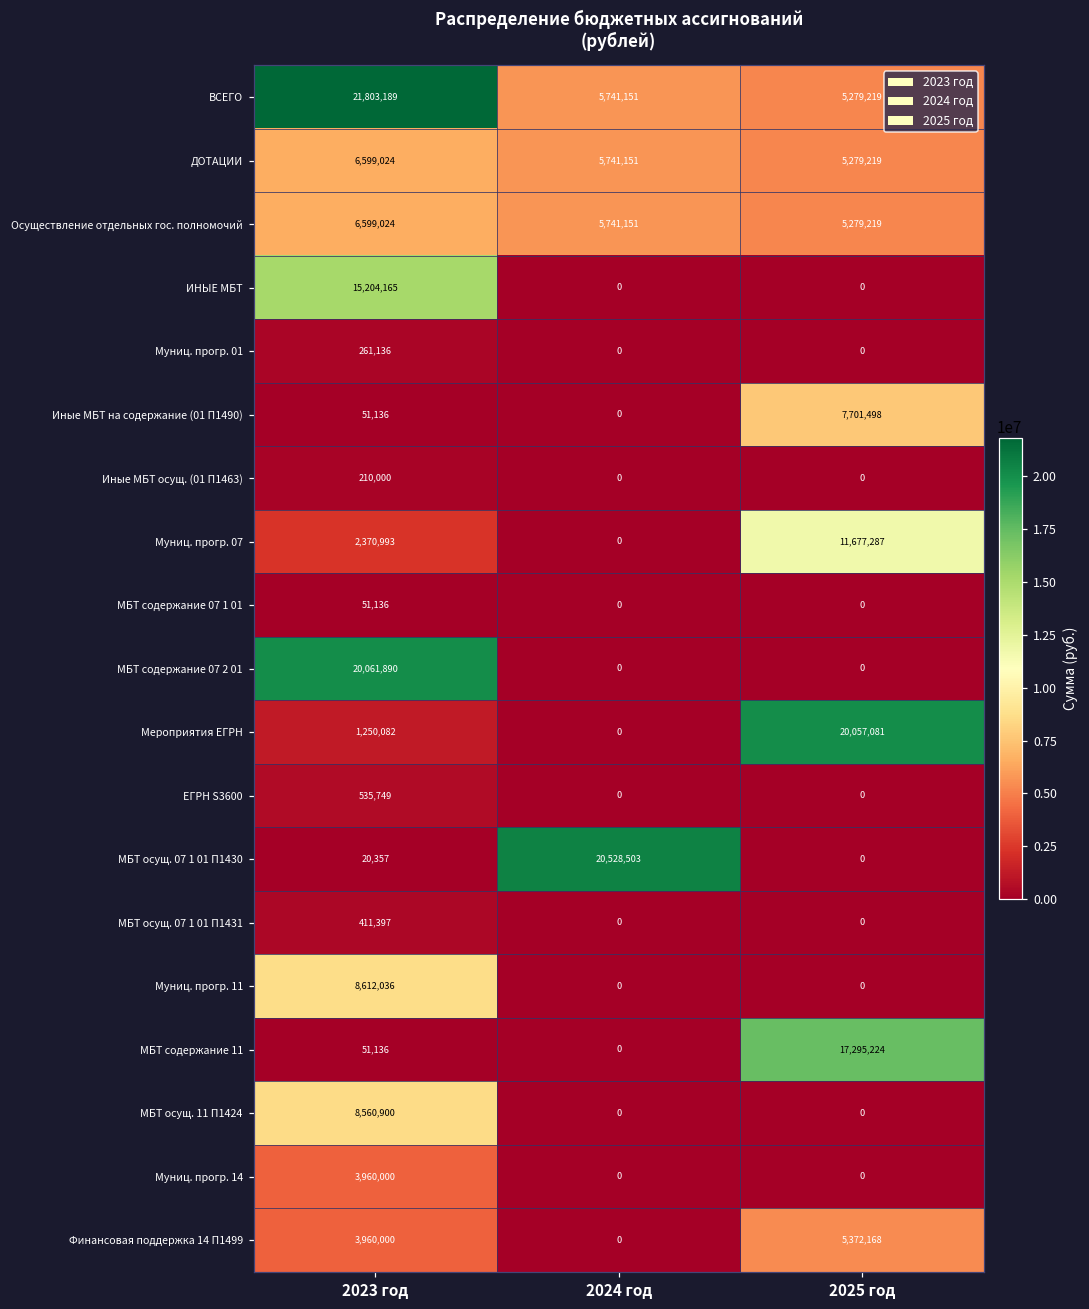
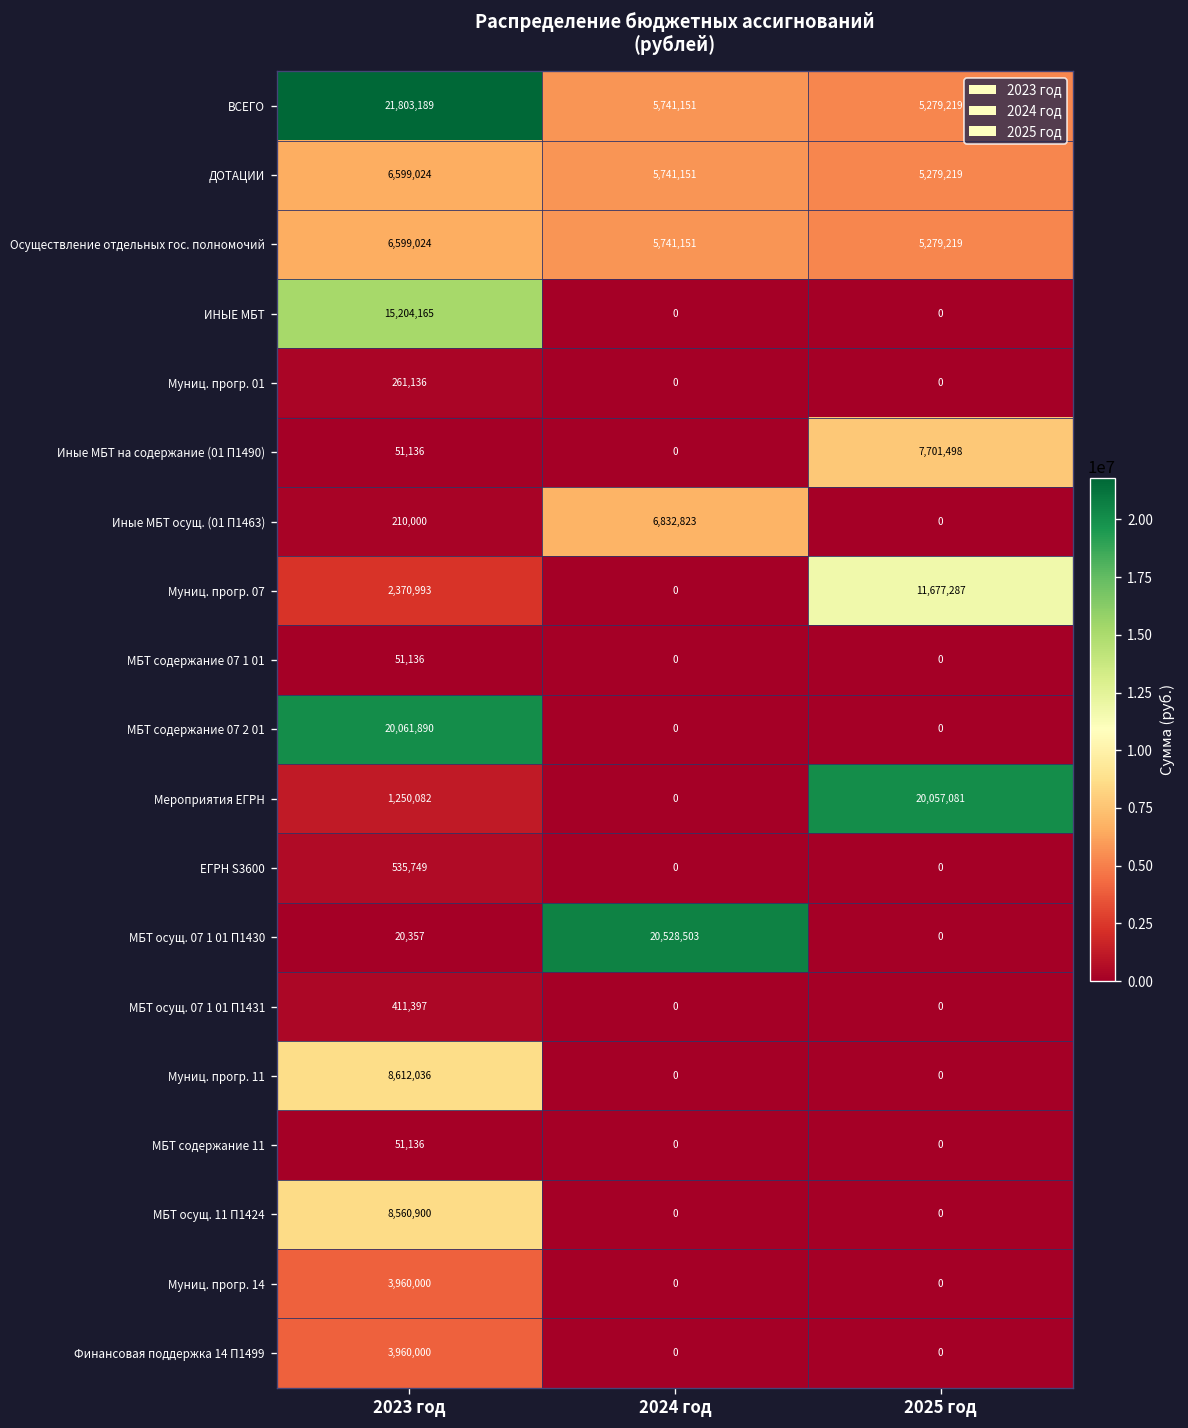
Иные МБТ осущ. (01 П1463), 2024 год: 0 -> 6,832,823
МБТ содержание 11, 2025 год: 17,295,224 -> 0
Финансовая поддержка 14 П1499, 2025 год: 5,372,168 -> 0
